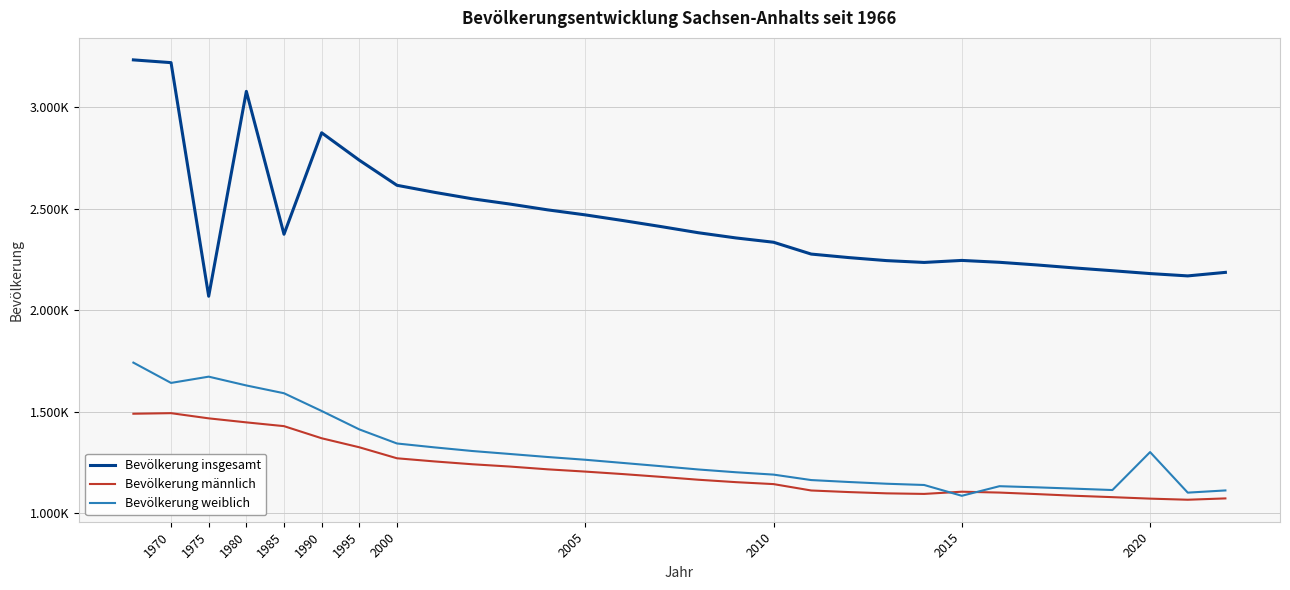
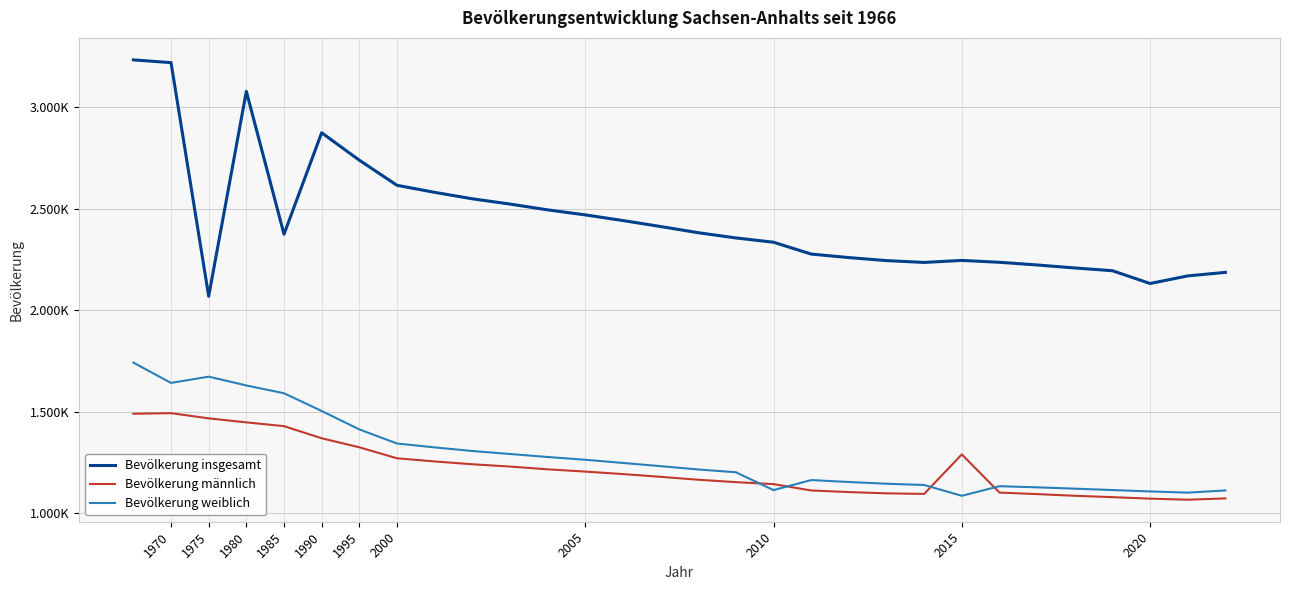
Bevölkerung weiblich, 2010: 1190 -> 1110
Bevölkerung männlich, 2015: 1110 -> 1290
Bevölkerung insgesamt, 2020: 2180 -> 2130
Bevölkerung weiblich, 2020: 1300 -> 1110
